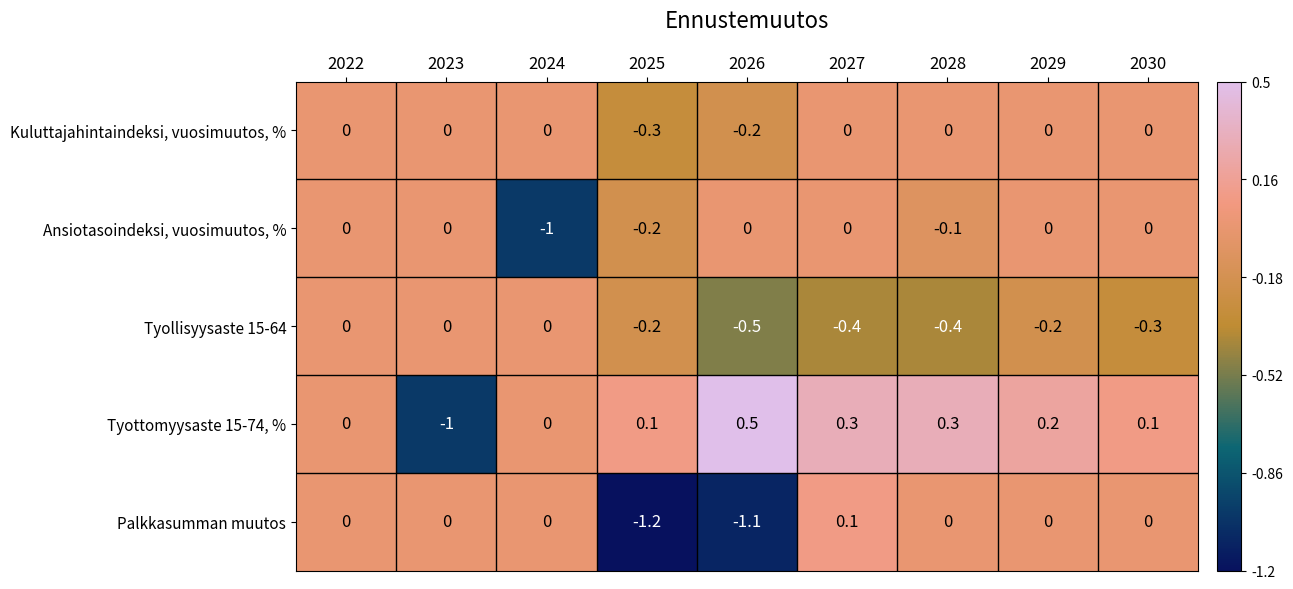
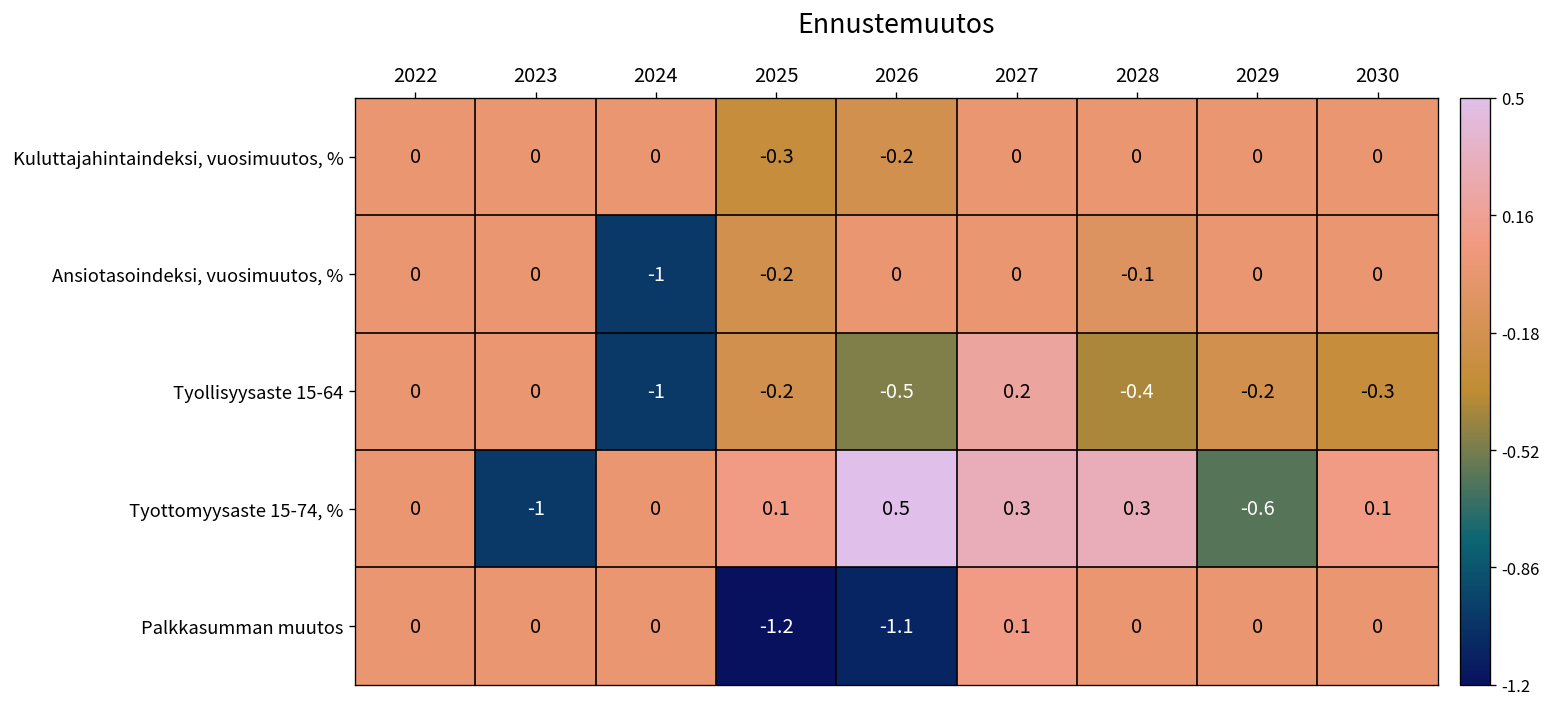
Tyollisyysaste 15-64, 2024: 0 -> -1
Tyollisyysaste 15-64, 2027: -0.4 -> 0.2
Tyottomyysaste 15-74, %, 2029: 0.2 -> -0.6
